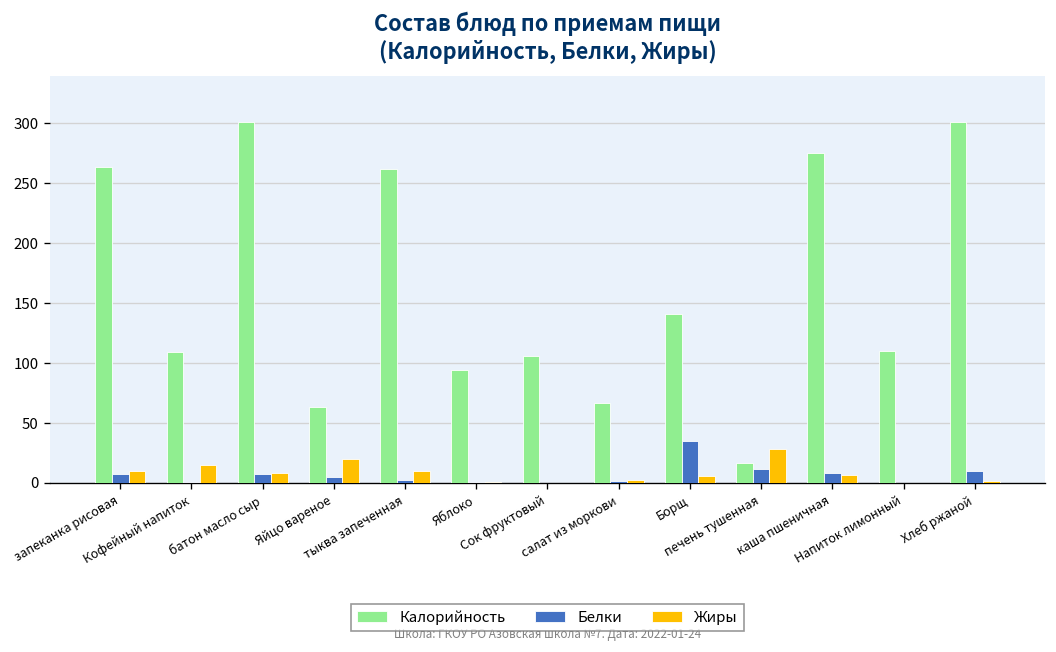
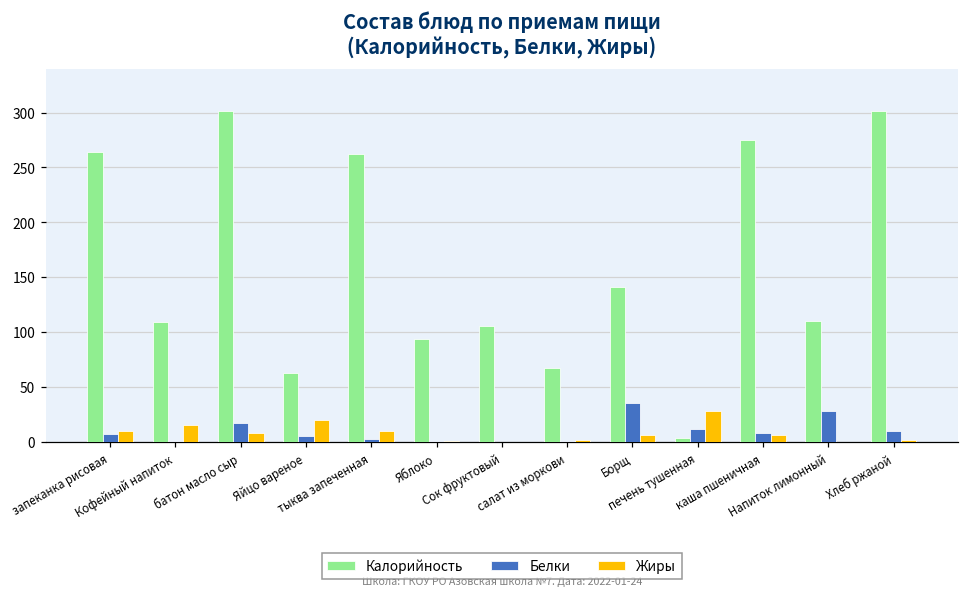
Белки, батон масло сыр: 10 -> 20
Калорийность, печень тушенная: 20 -> 0
Белки, Напиток лимонный: 0 -> 30
